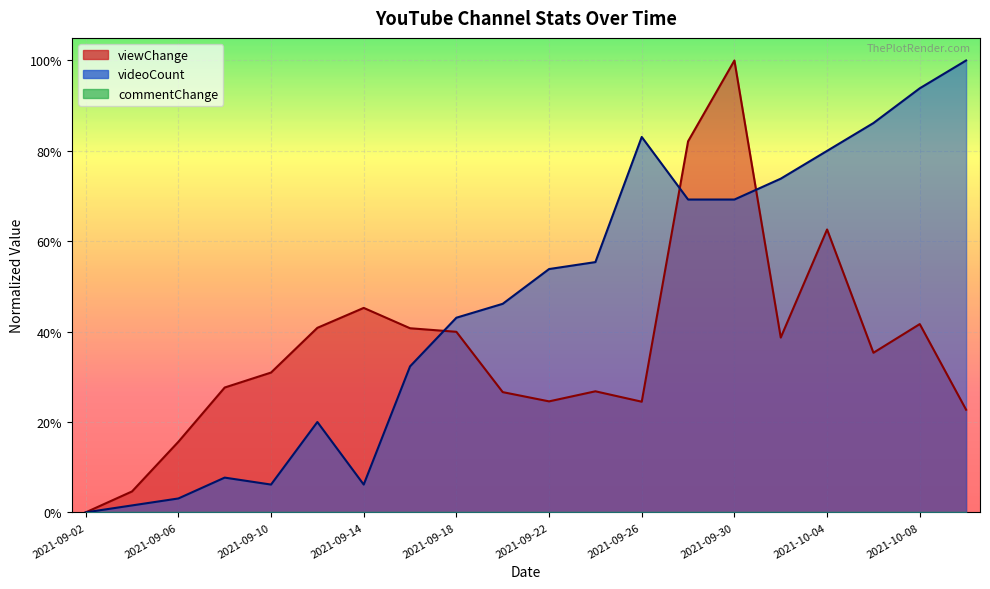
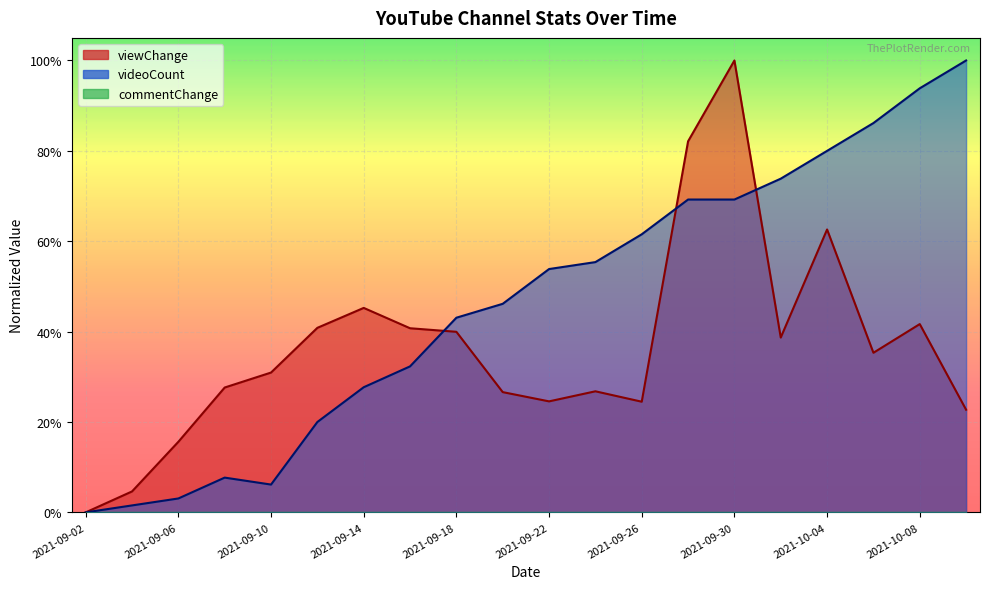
videoCount, 2021-09-14: 6% -> 28%
videoCount, 2021-09-26: 83% -> 62%
